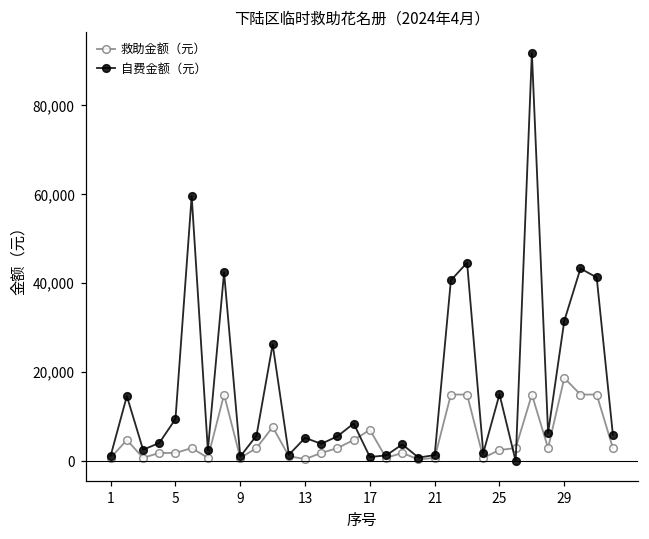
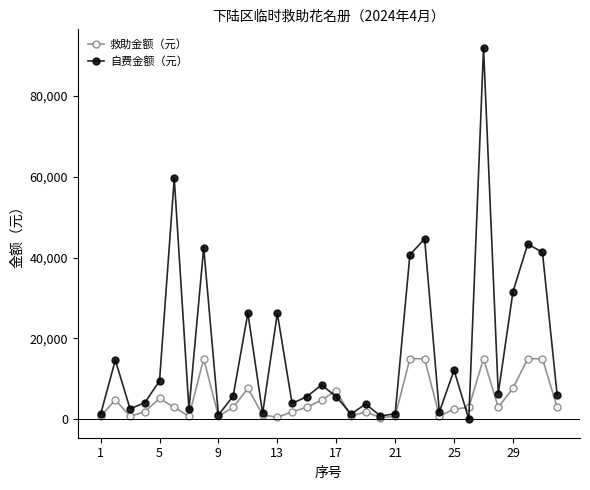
救助金额（元）, 5: 2,000 -> 5,000
自费金额（元）, 13: 5,000 -> 26,000
自费金额（元）, 17: 1,000 -> 6,000
自费金额（元）, 25: 15,000 -> 12,000
救助金额（元）, 29: 19,000 -> 8,000
